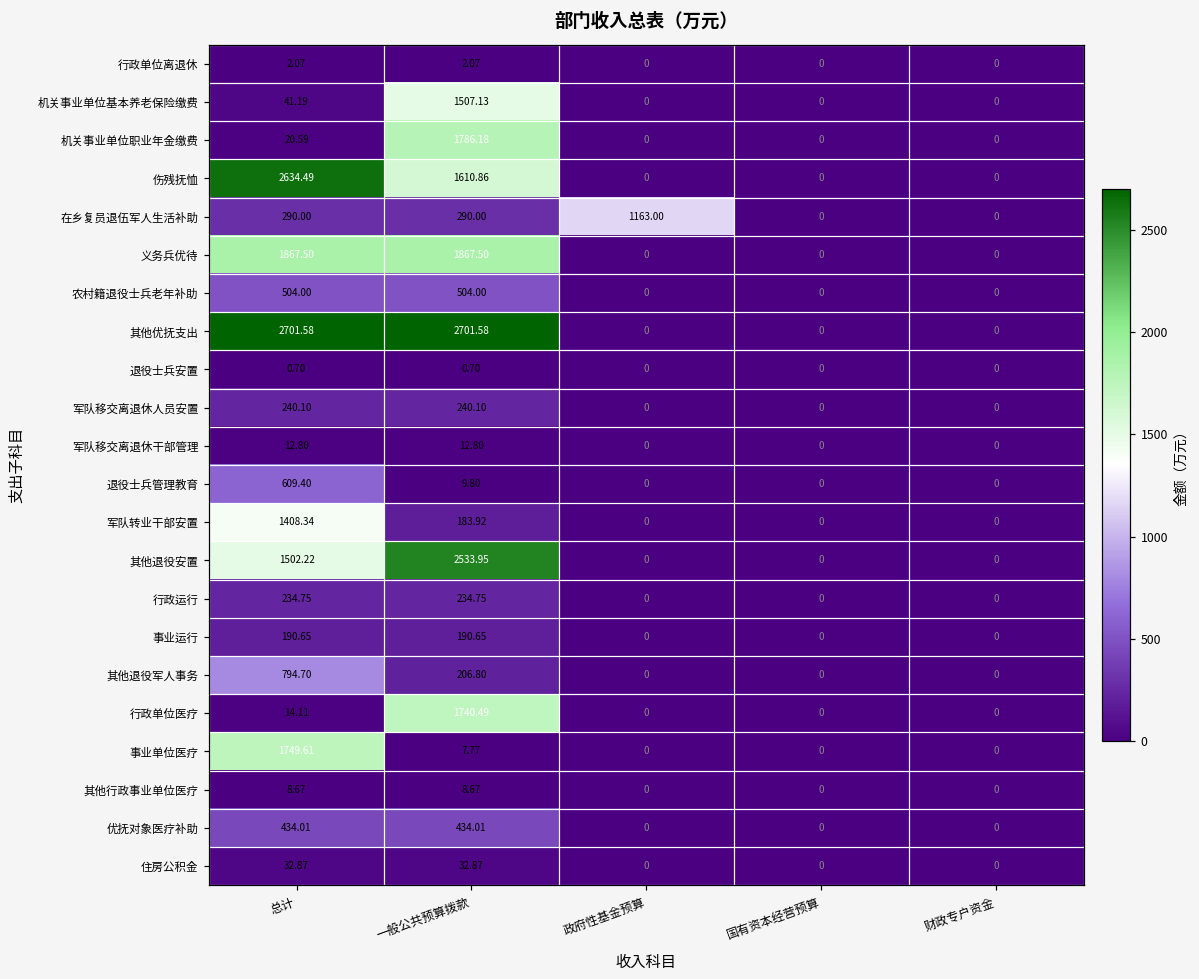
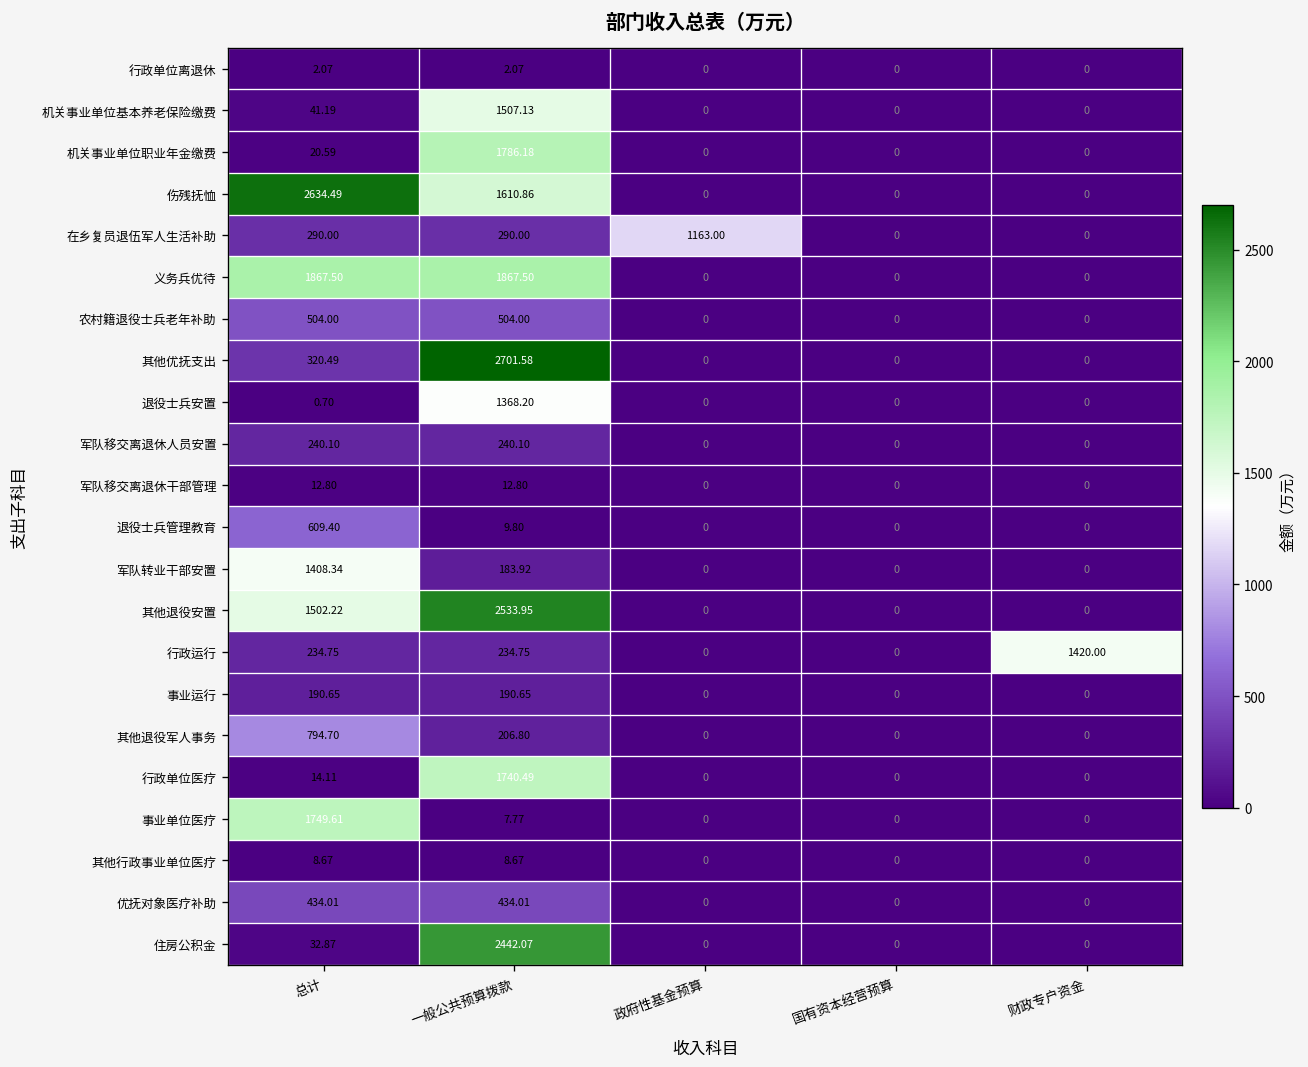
其他优抚支出, 总计: 2701.58 -> 320.49
退役士兵安置, 一般公共预算拨款: 0.70 -> 1368.20
行政运行, 财政专户资金: 0 -> 1420.00
住房公积金, 一般公共预算拨款: 32.87 -> 2442.07
